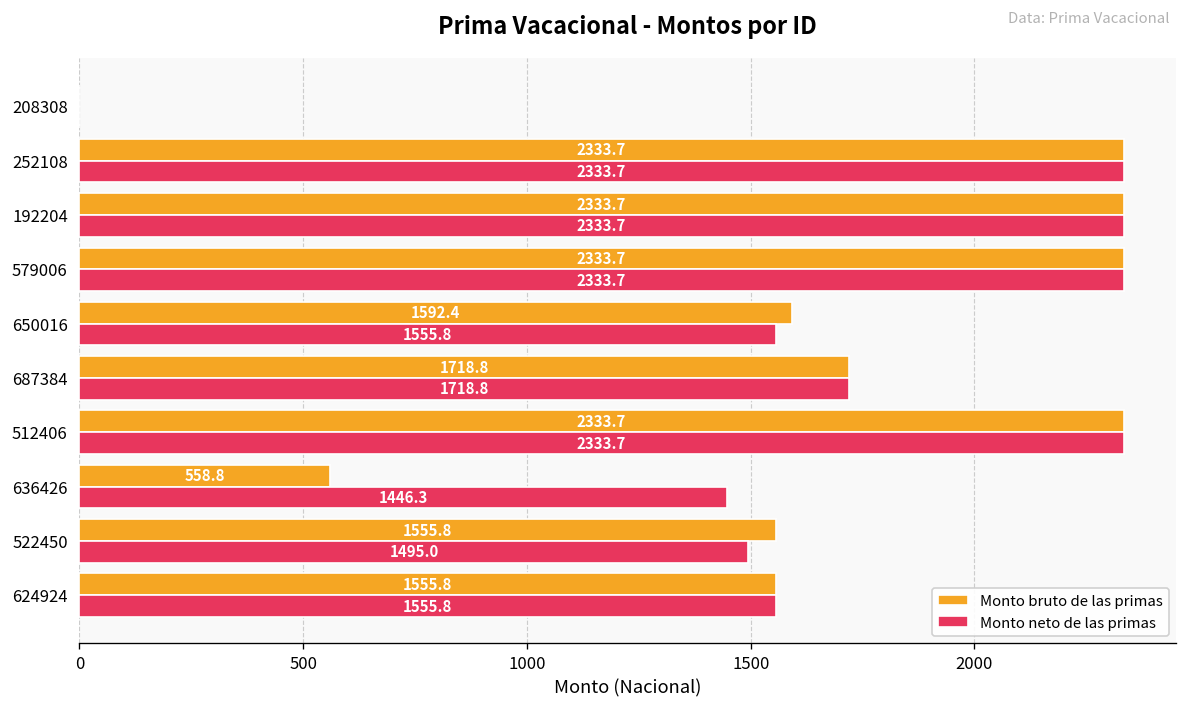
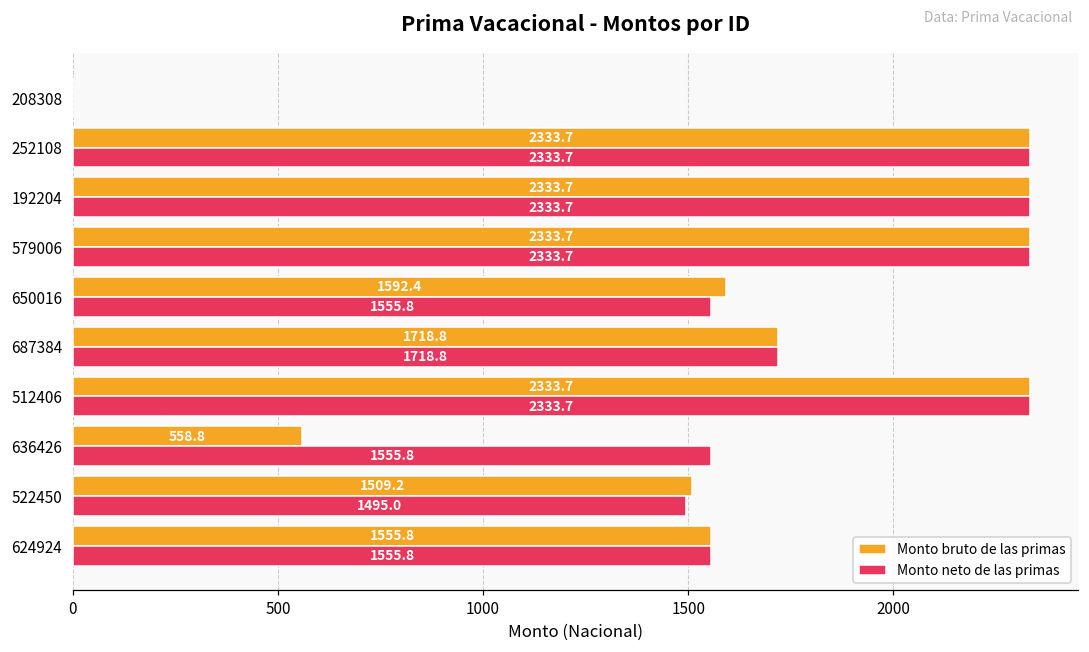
Monto neto de las primas, 636426: 1446.3 -> 1555.8
Monto bruto de las primas, 522450: 1555.8 -> 1509.2
